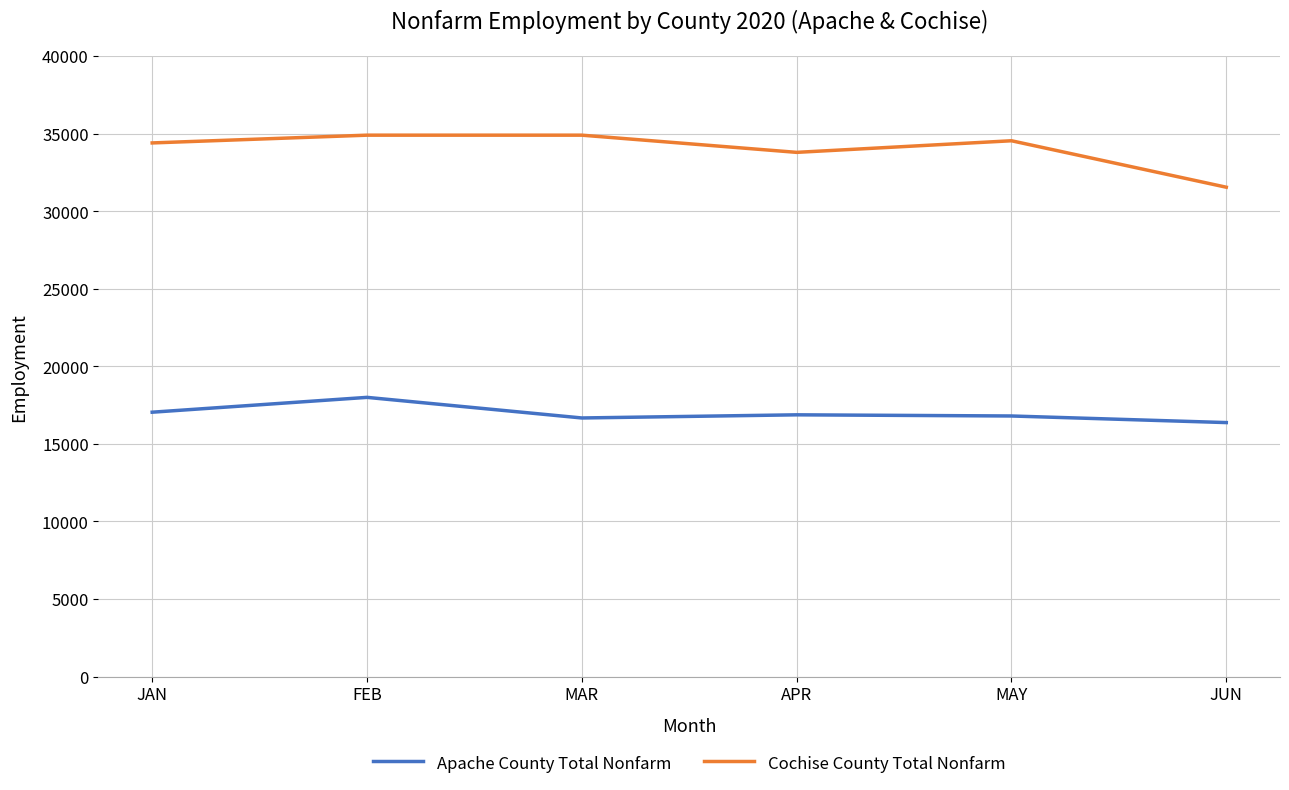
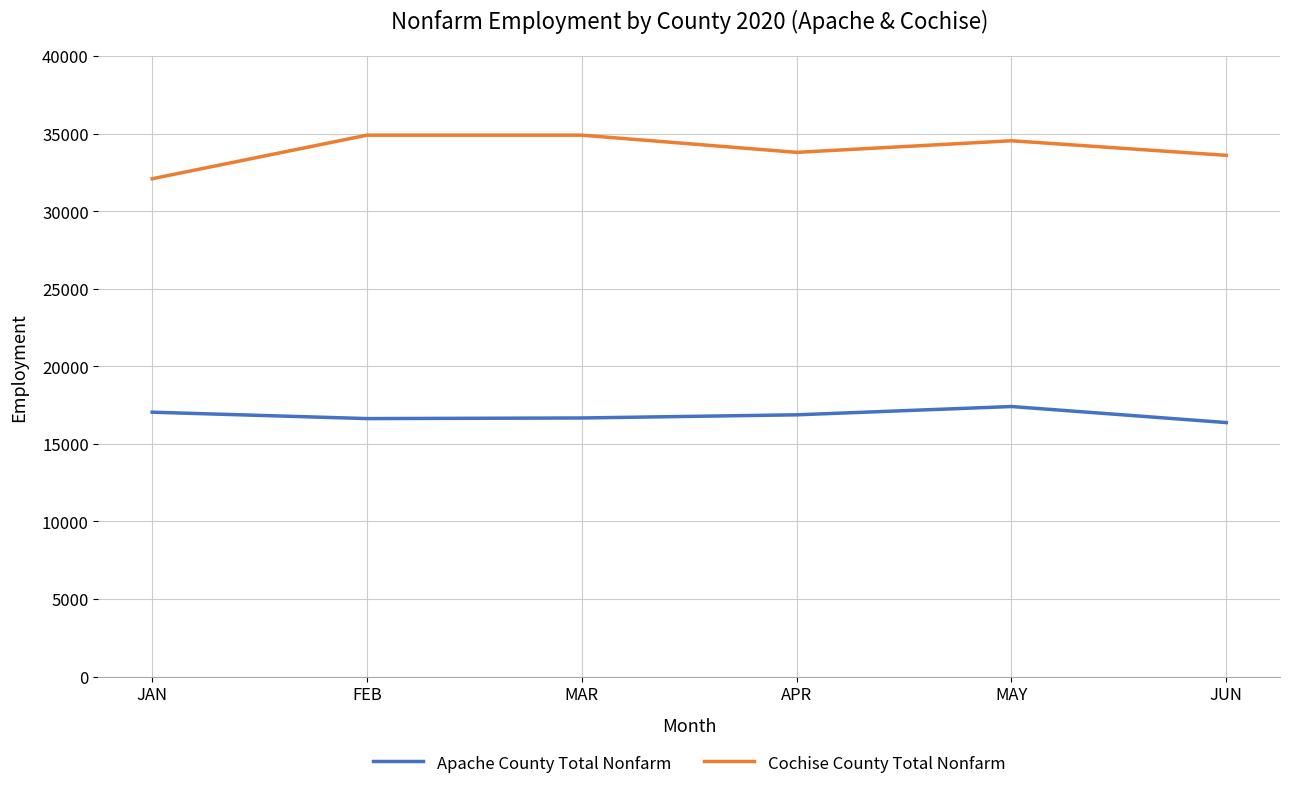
Cochise County Total Nonfarm, JAN: 34400 -> 32100
Apache County Total Nonfarm, FEB: 18000 -> 16600
Apache County Total Nonfarm, MAY: 16800 -> 17400
Cochise County Total Nonfarm, JUN: 31500 -> 33600
